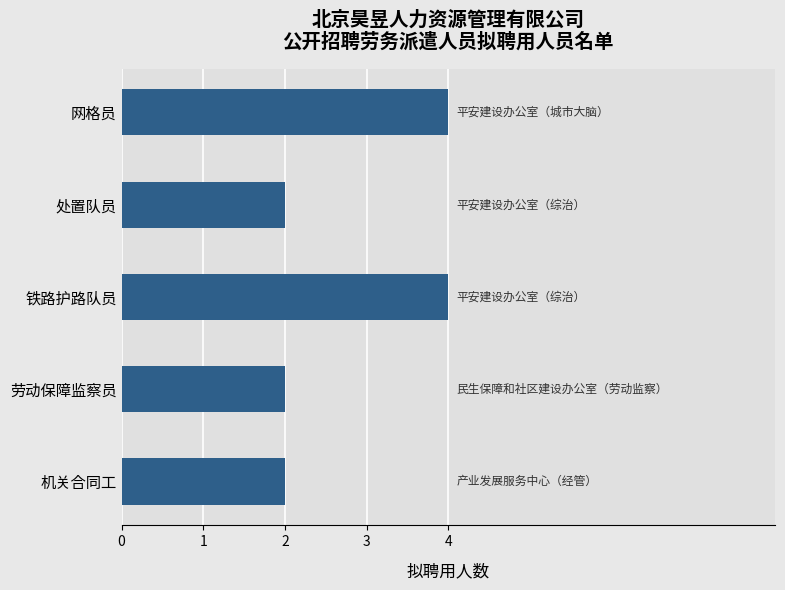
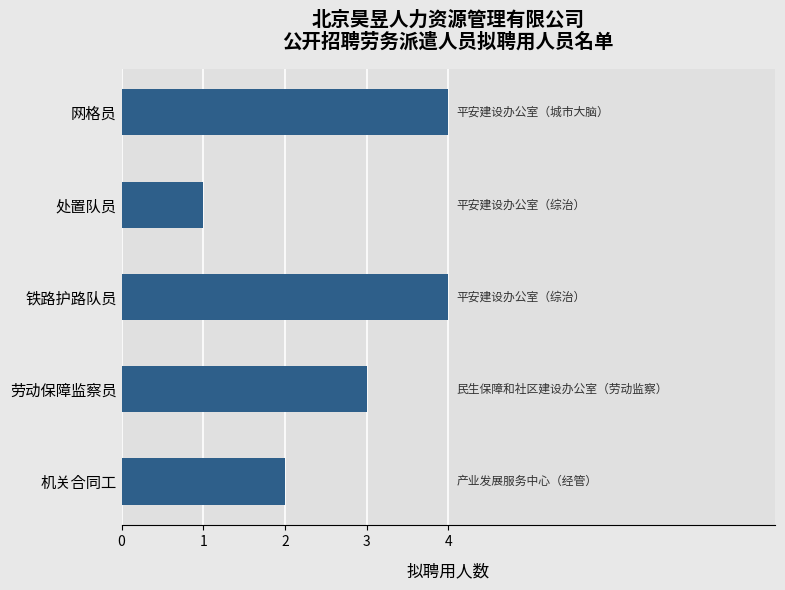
处置队员: 2 -> 1
劳动保障监察员: 2 -> 3
